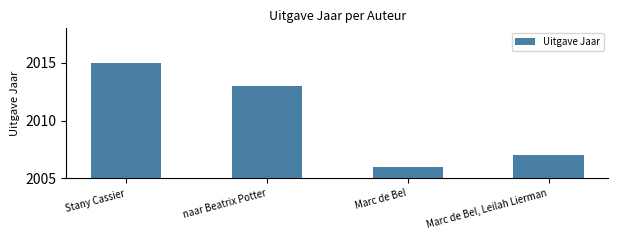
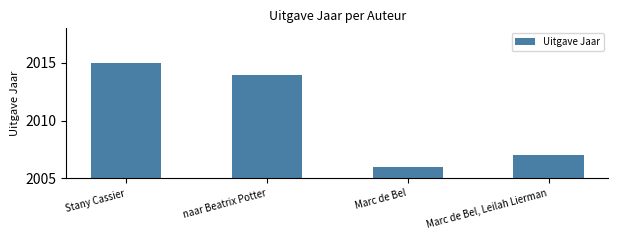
naar Beatrix Potter: 2013 -> 2014
